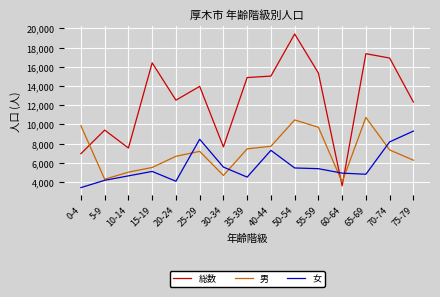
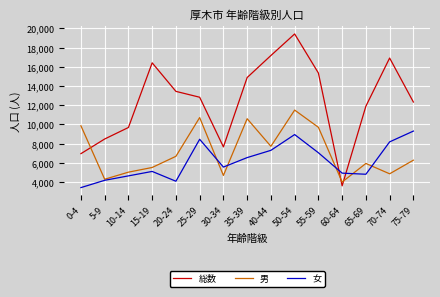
総数, 5-9: 9,000 -> 8,000
総数, 10-14: 8,000 -> 10,000
総数, 20-24: 12,500 -> 13,400
総数, 25-29: 14,000 -> 13,000
男, 25-29: 7,000 -> 11,000
男, 35-39: 7,000 -> 11,000
女, 35-39: 5,000 -> 7,000
総数, 40-44: 15,000 -> 17,000
男, 50-54: 10,000 -> 11,000
女, 50-54: 5,000 -> 9,000
女, 55-59: 5,000 -> 7,000
総数, 65-69: 17,000 -> 12,000
男, 65-69: 11,000 -> 6,000
男, 70-74: 7,000 -> 5,000
